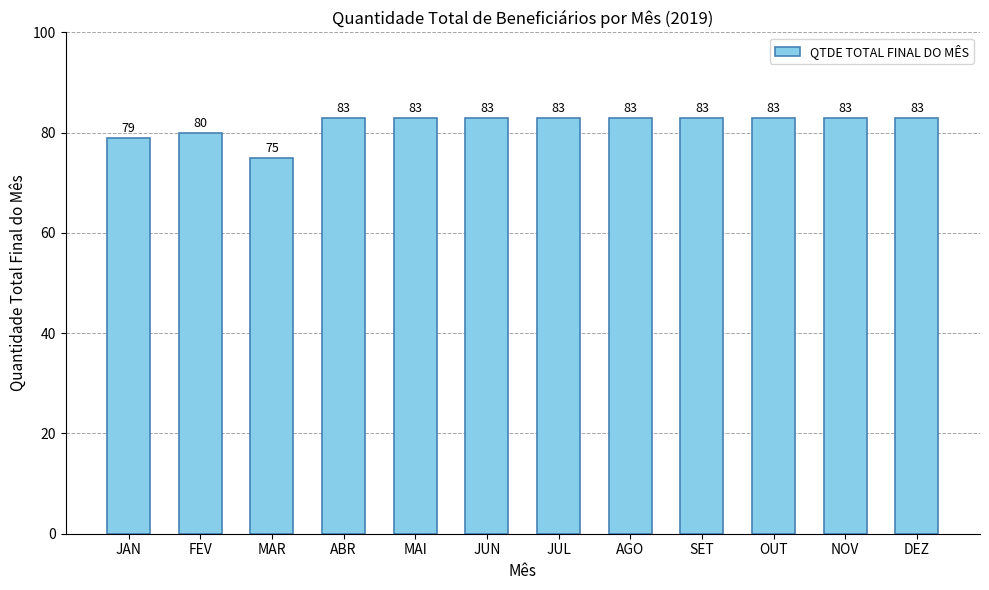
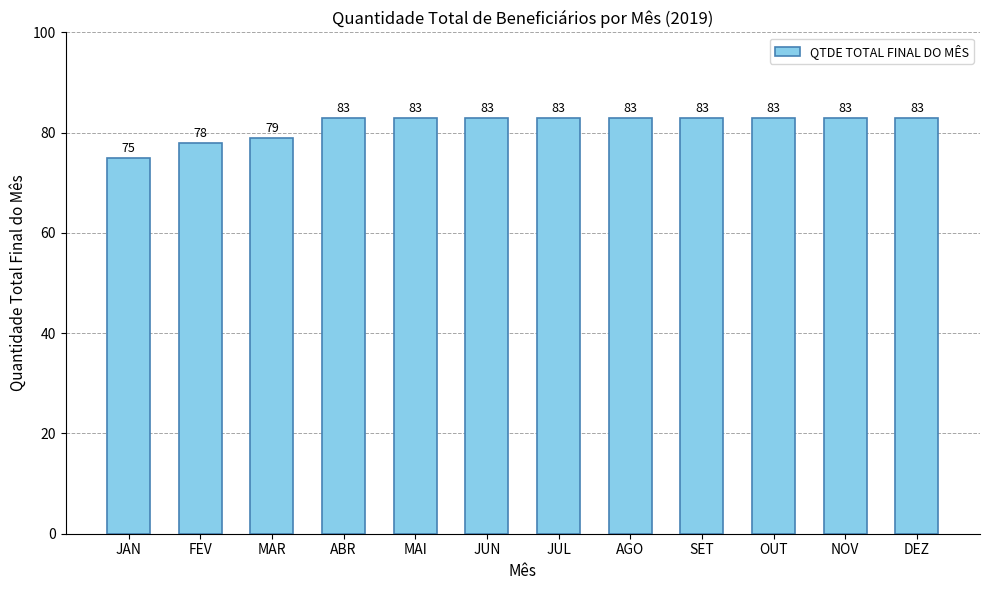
JAN: 79 -> 75
FEV: 80 -> 78
MAR: 75 -> 79
